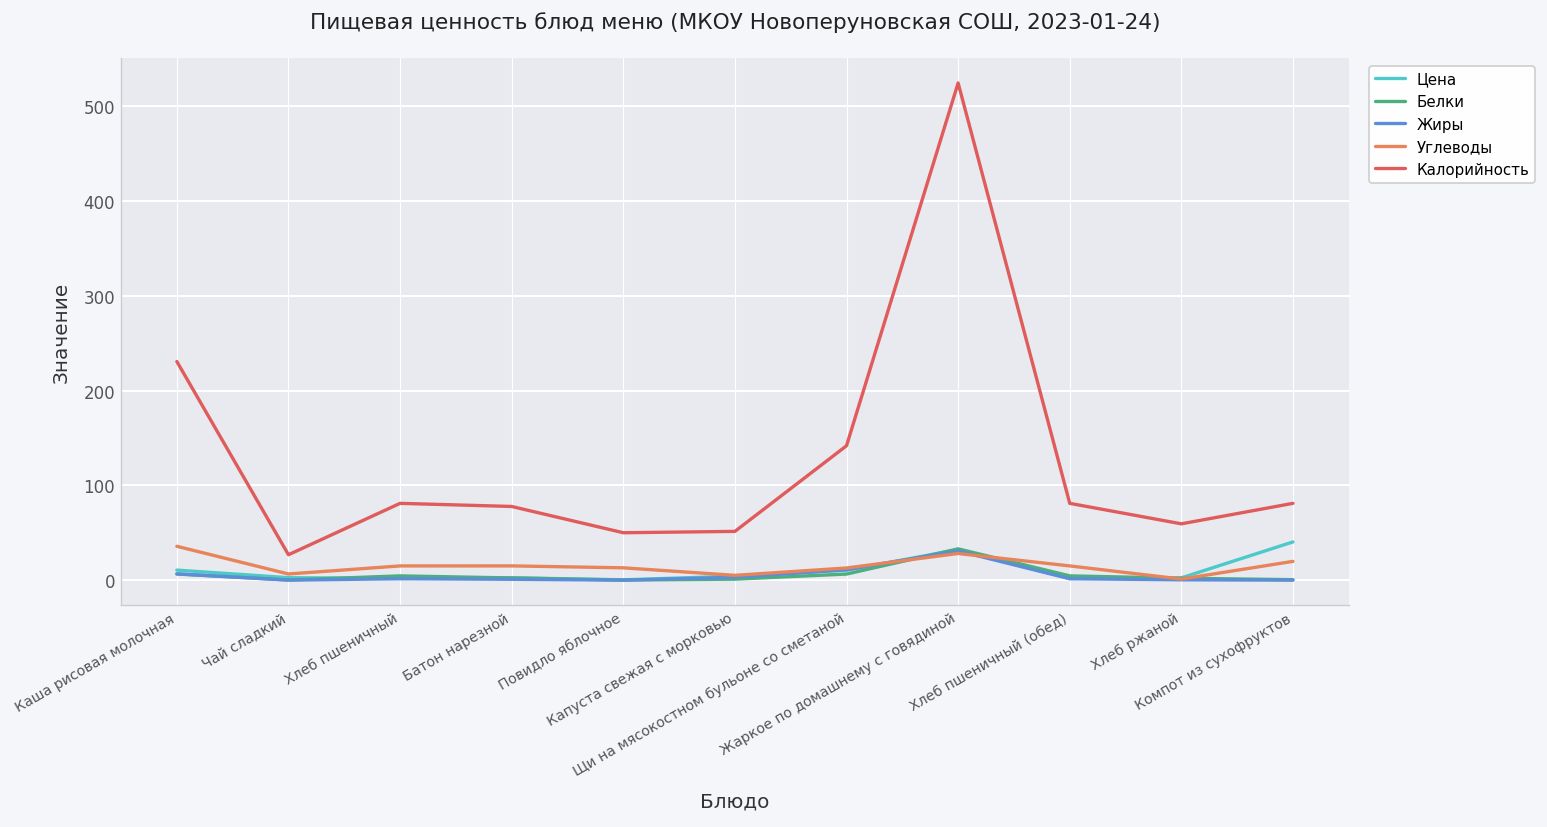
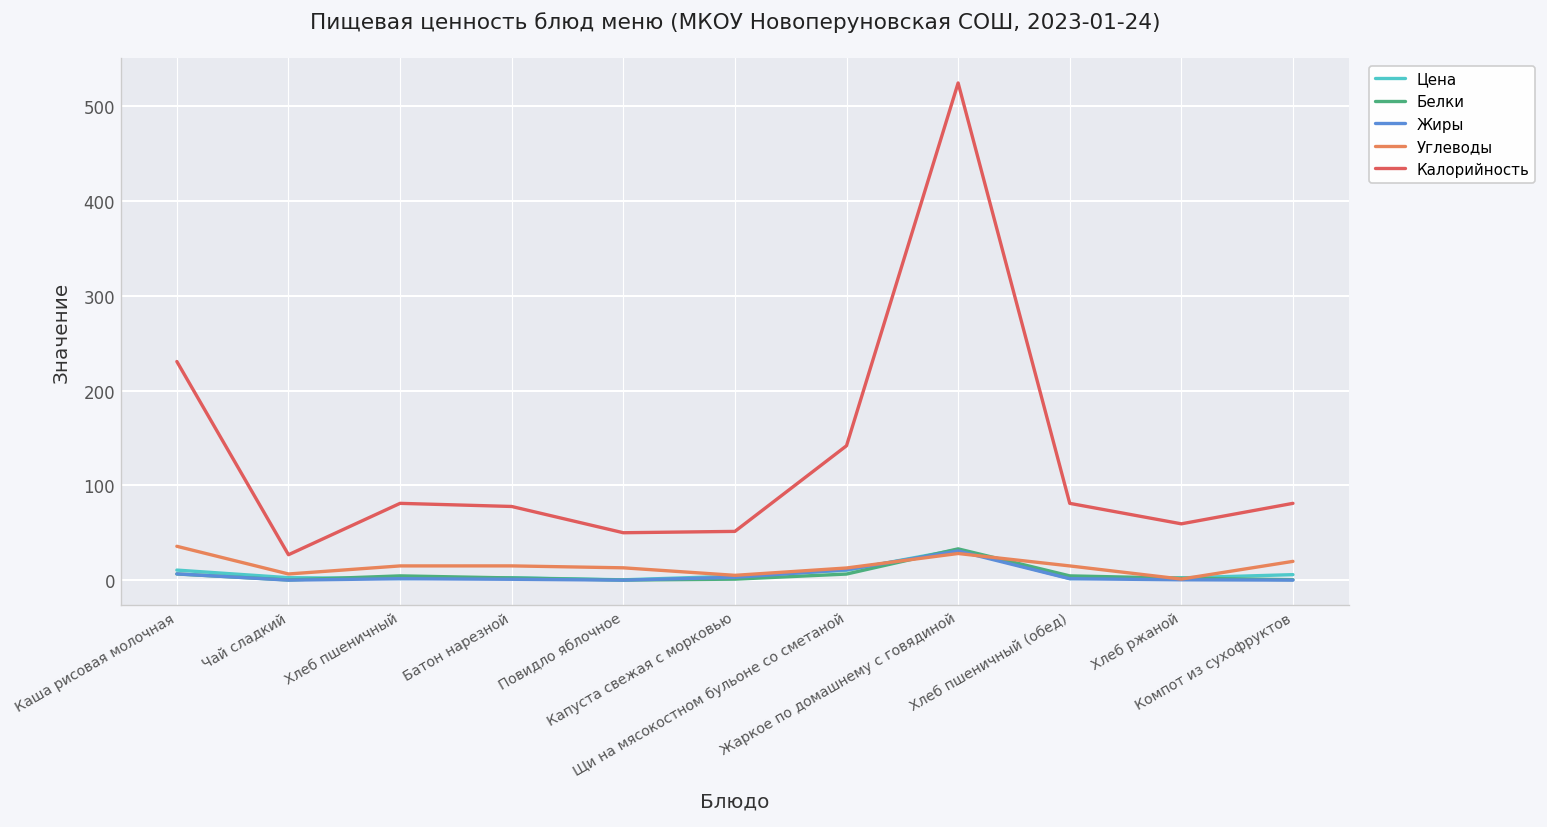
Цена, Компот из сухофруктов: 40 -> 10
